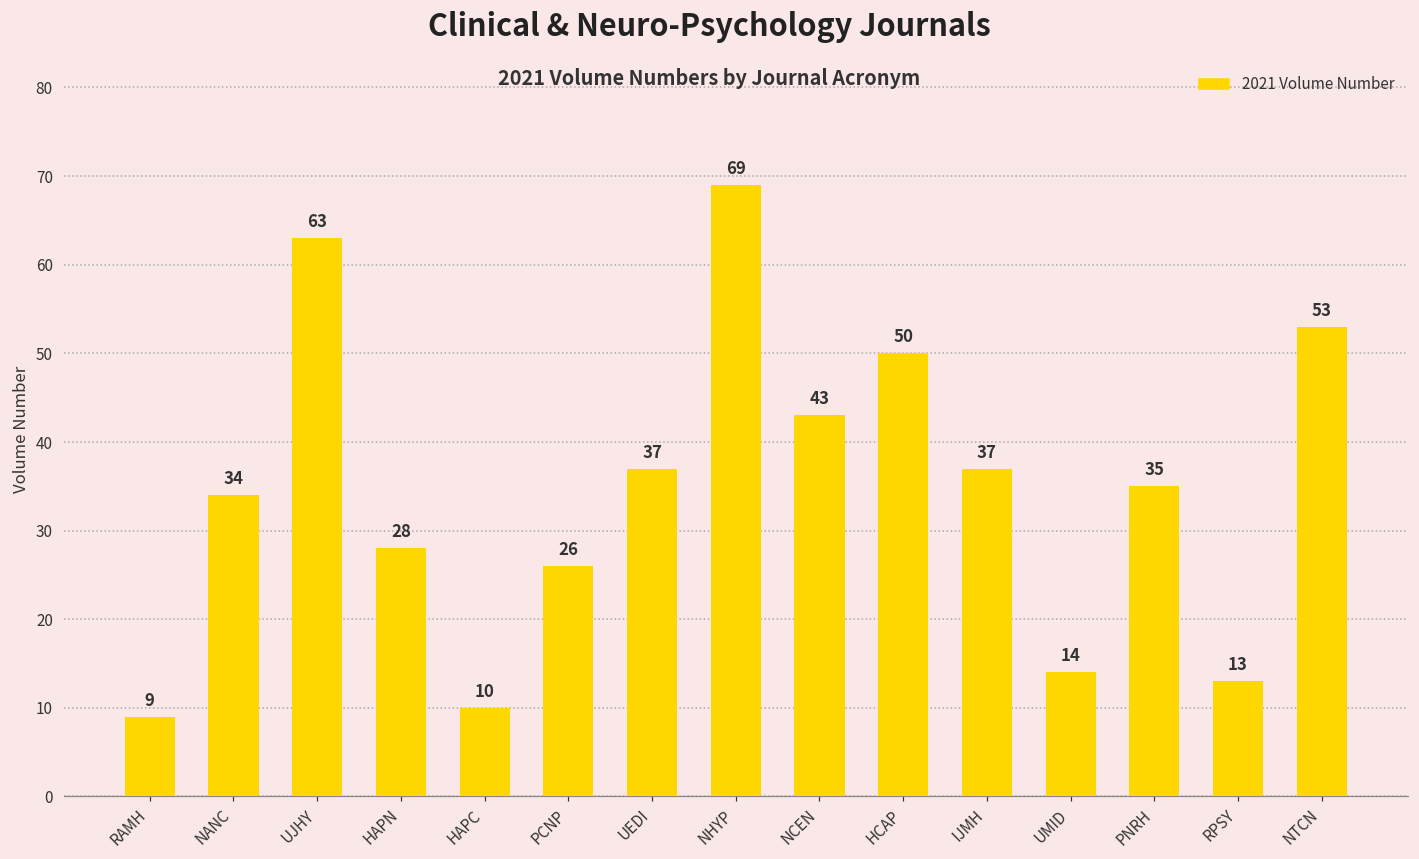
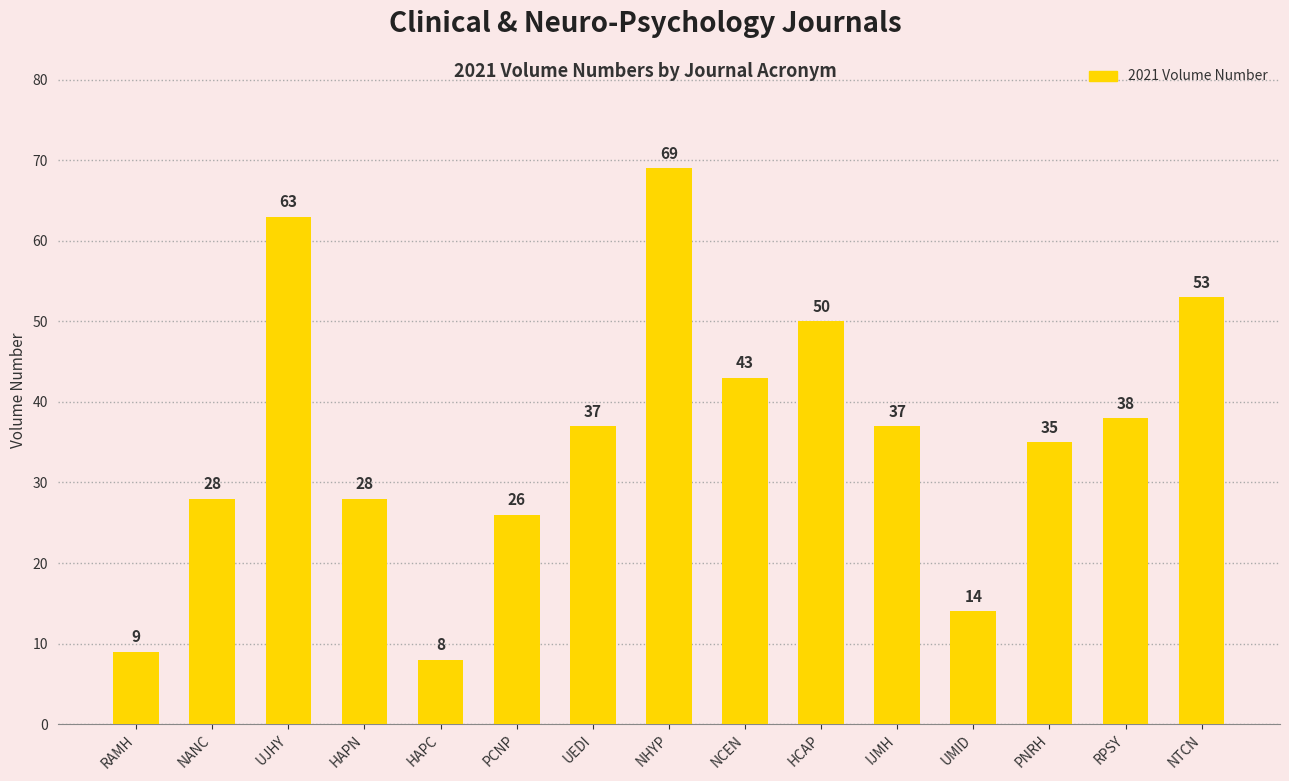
NANC: 34 -> 28
HAPC: 10 -> 8
RPSY: 13 -> 38
